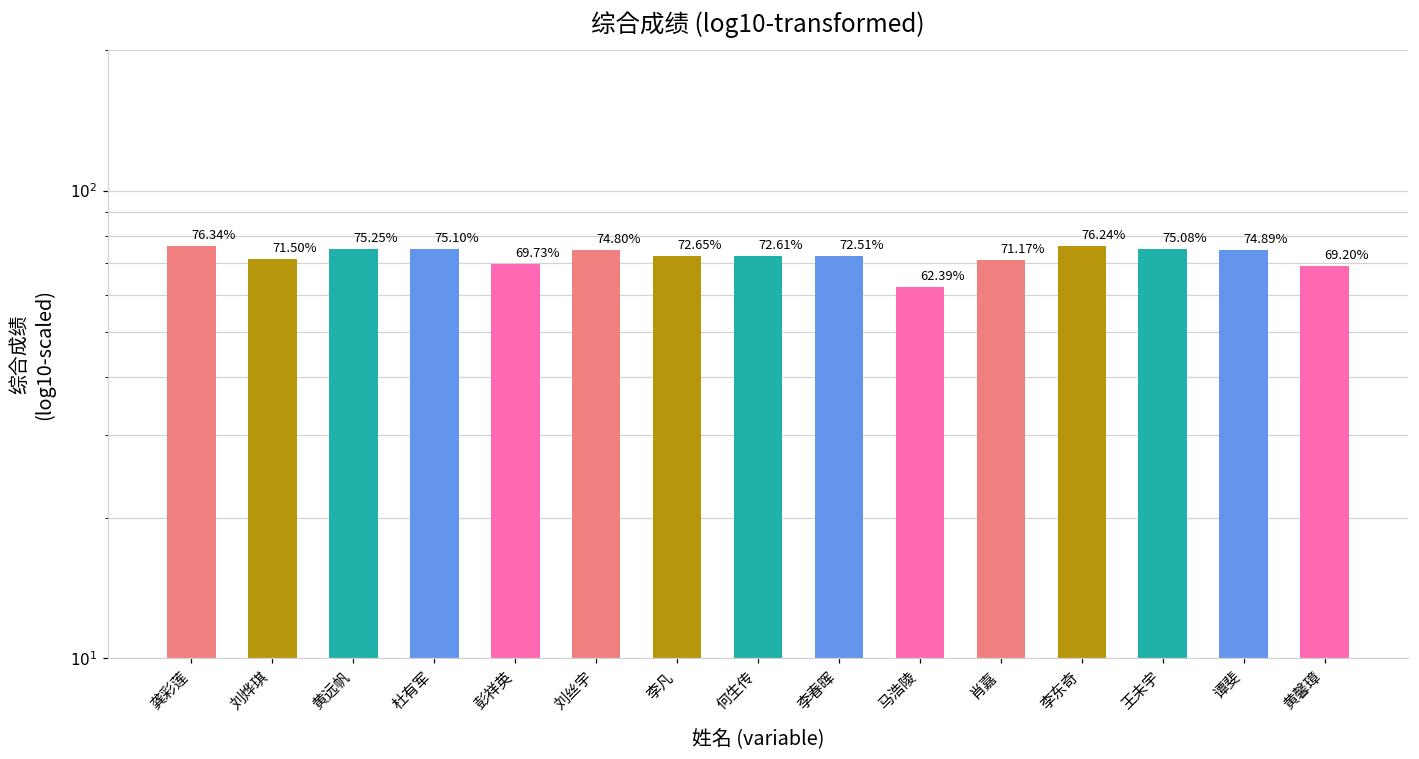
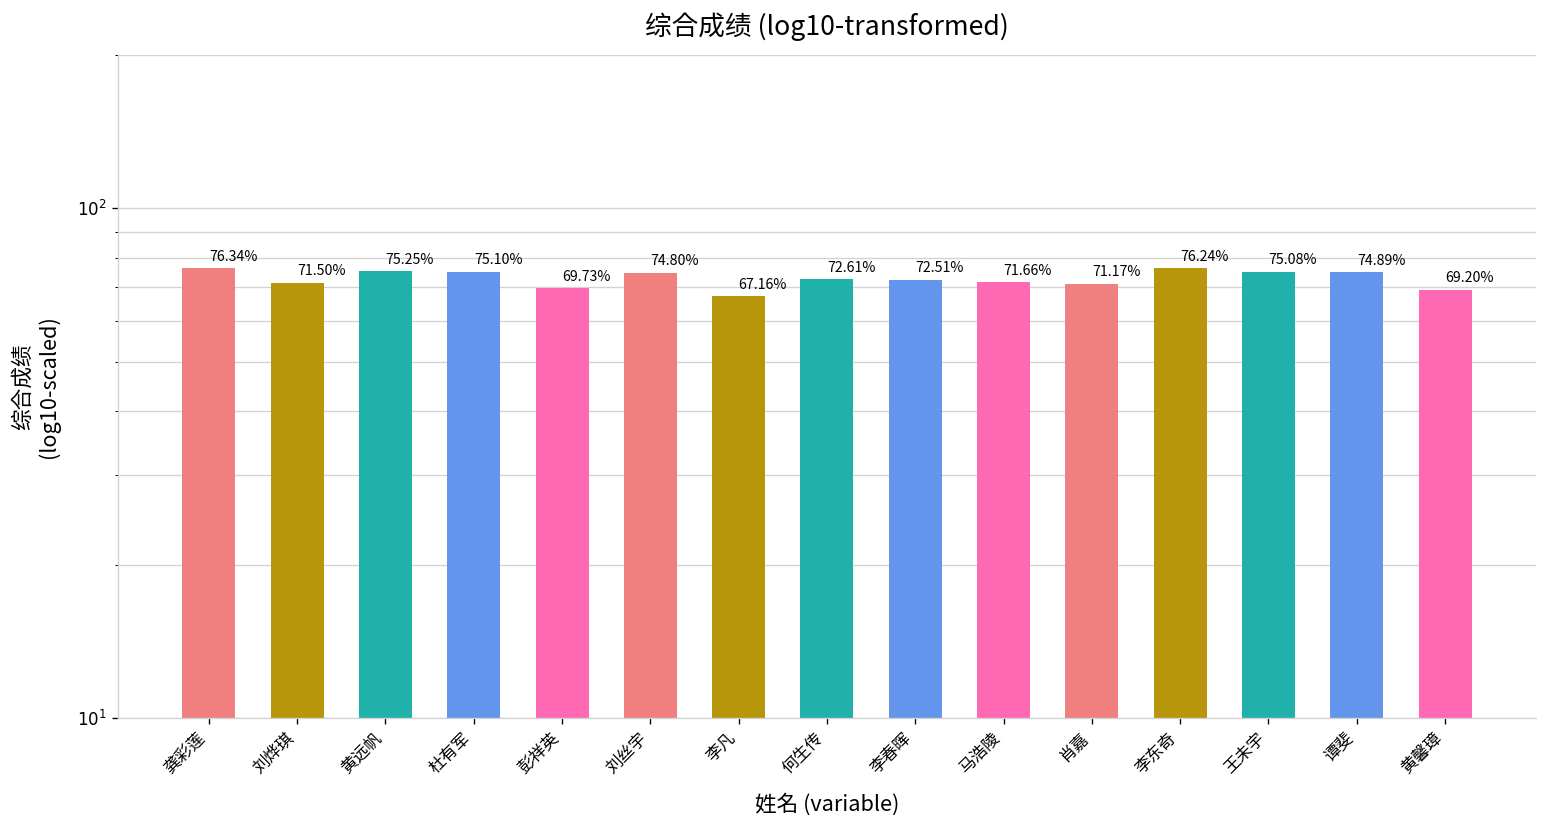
李凡: 72.65% -> 67.16%
马浩陵: 62.39% -> 71.66%
